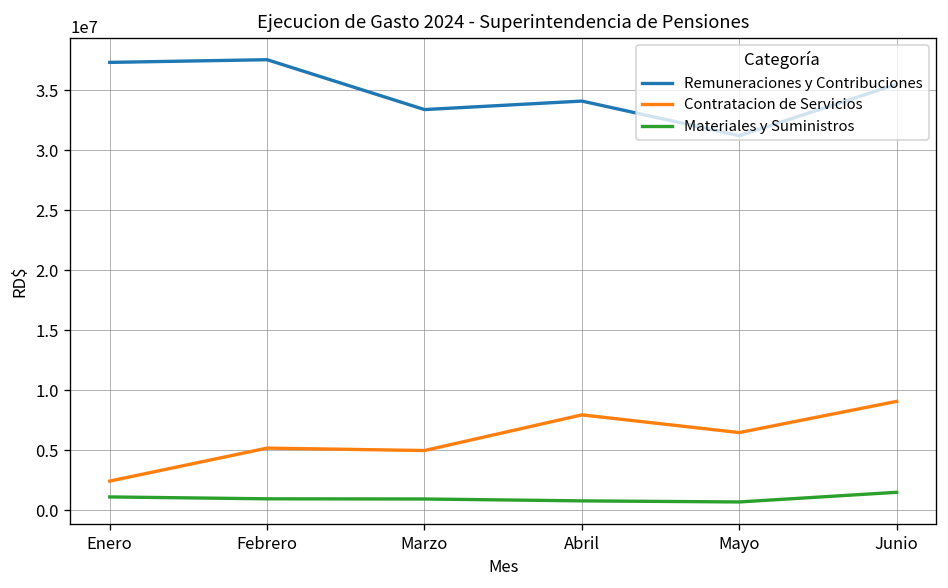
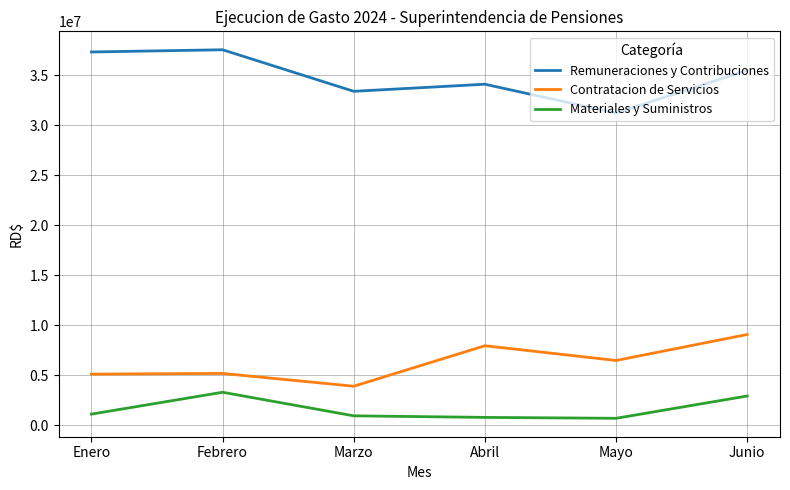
Contratacion de Servicios, Enero: 2400000 -> 5100000
Materiales y Suministros, Febrero: 1000000 -> 3300000
Contratacion de Servicios, Marzo: 5000000 -> 3900000
Materiales y Suministros, Junio: 1500000 -> 2900000
